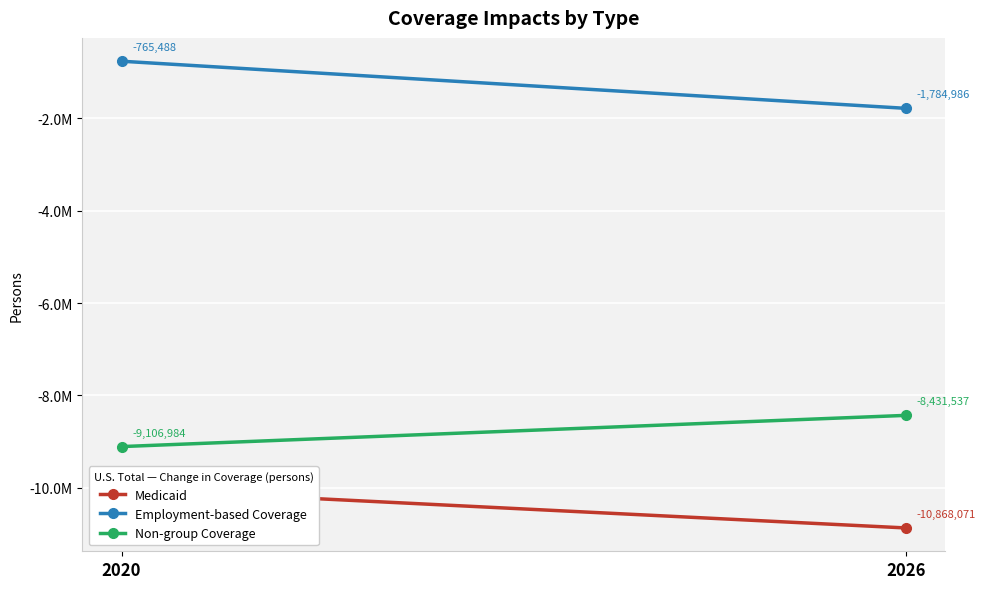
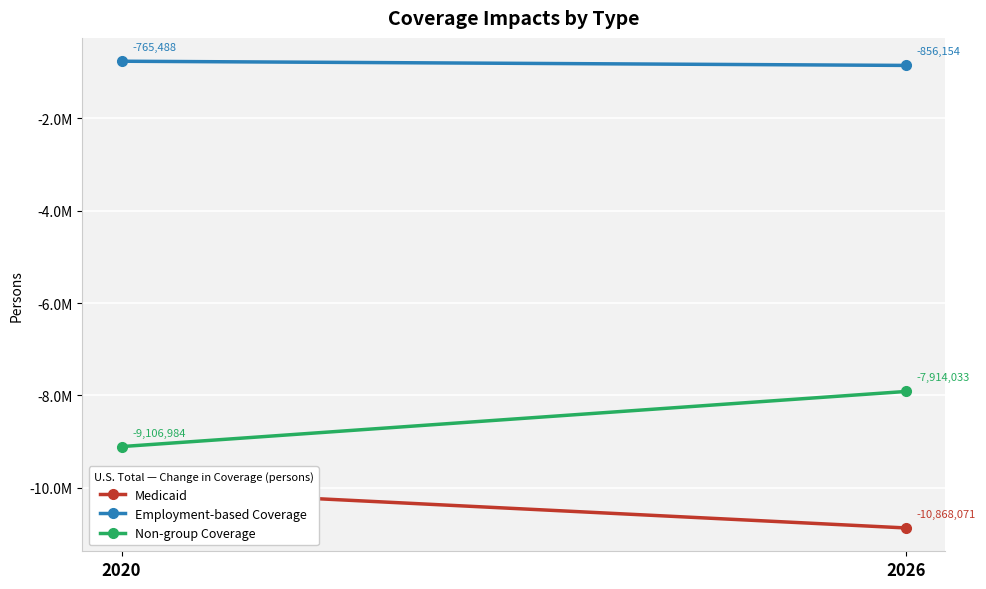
Employment-based Coverage, 2026: -1,784,986 -> -856,154
Non-group Coverage, 2026: -8,431,537 -> -7,914,033
